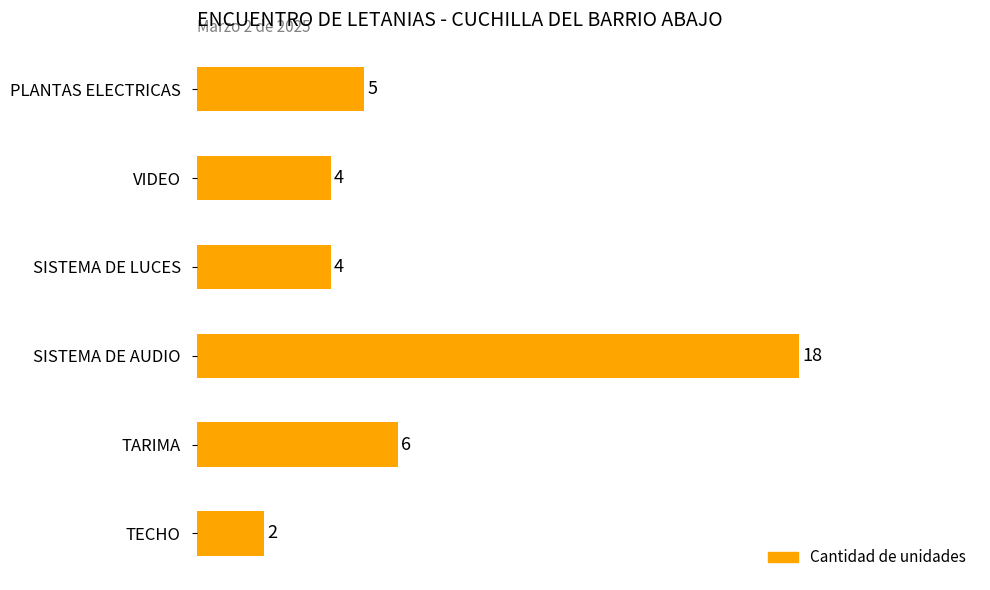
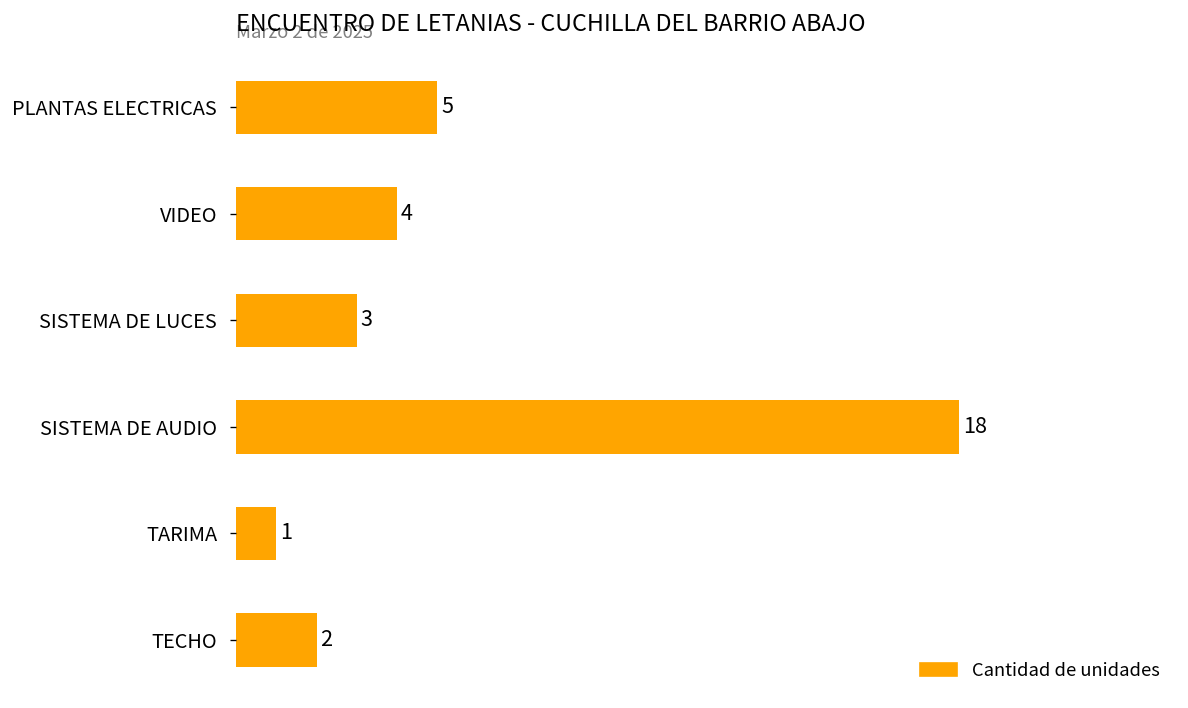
SISTEMA DE LUCES: 4 -> 3
TARIMA: 6 -> 1
